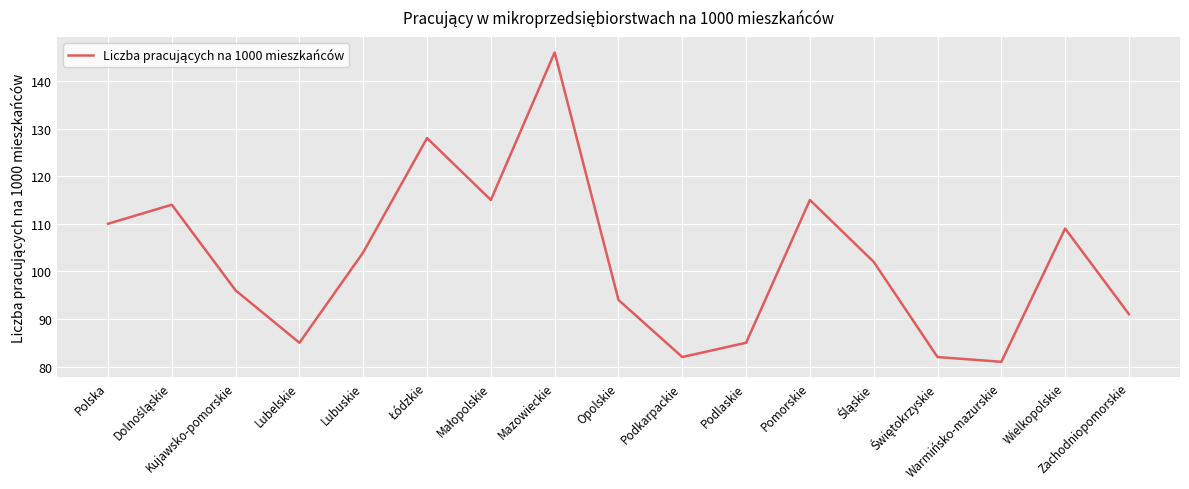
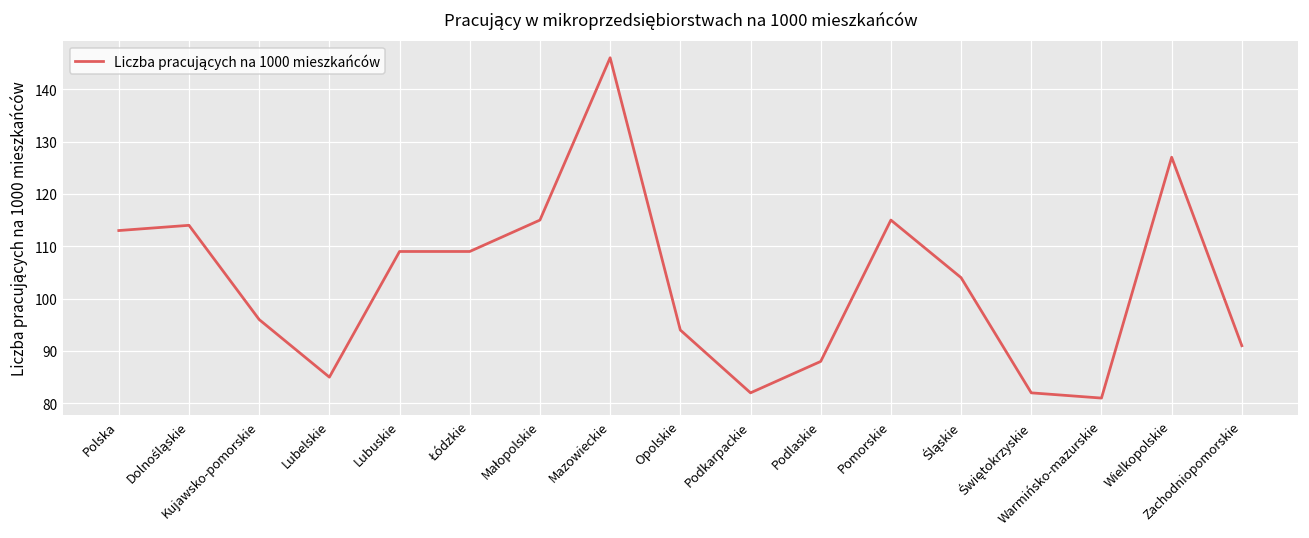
Polska: 110 -> 113
Lubuskie: 104 -> 109
Łódzkie: 128 -> 109
Podlaskie: 85 -> 88
Śląskie: 102 -> 104
Wielkopolskie: 109 -> 127
